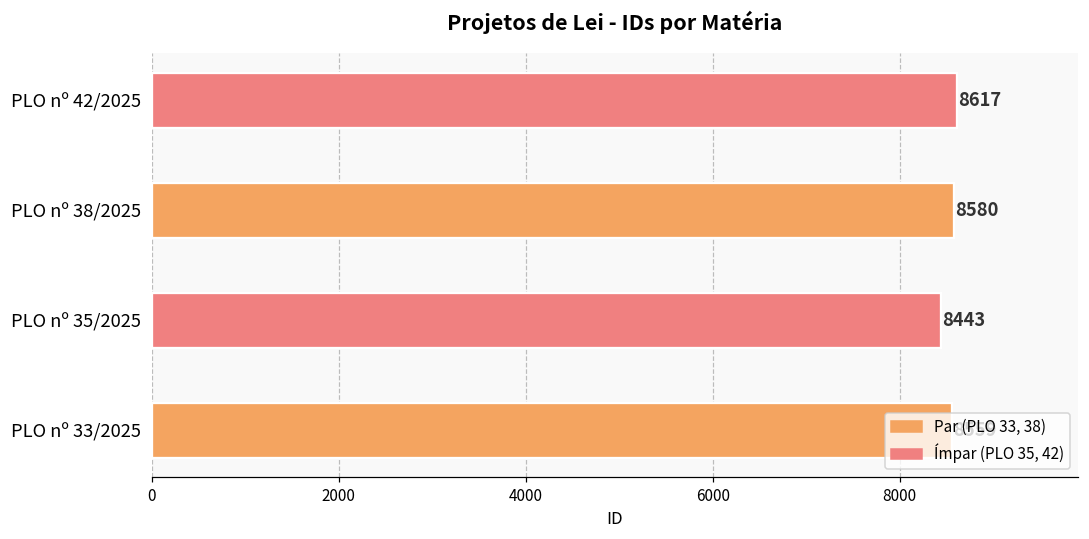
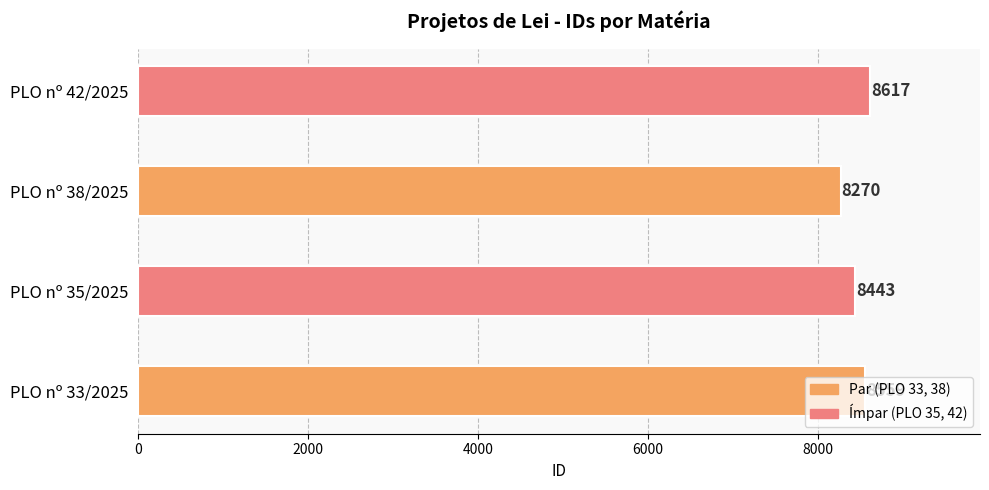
PLO nº 38/2025: 8580 -> 8270
